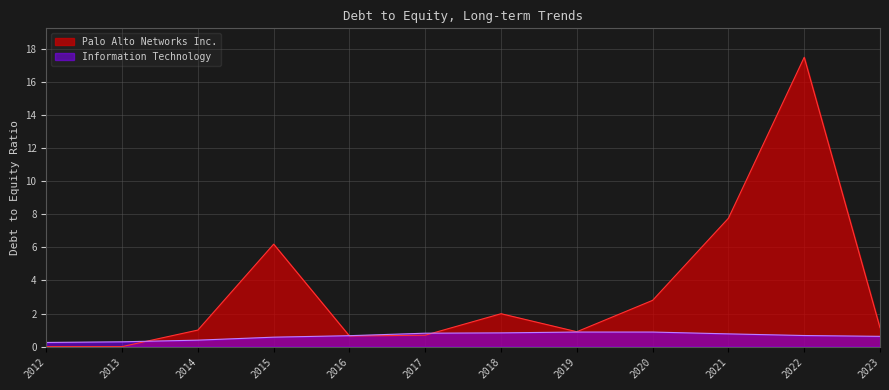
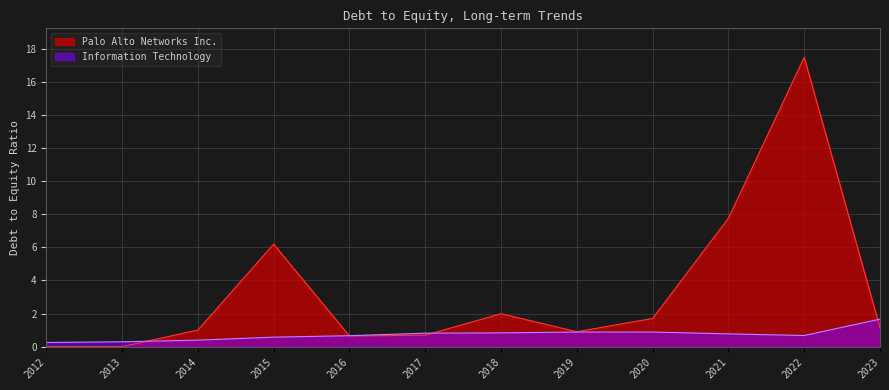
Palo Alto Networks Inc., 2020: 2.8 -> 1.7
Information Technology, 2023: 0.6 -> 1.7
